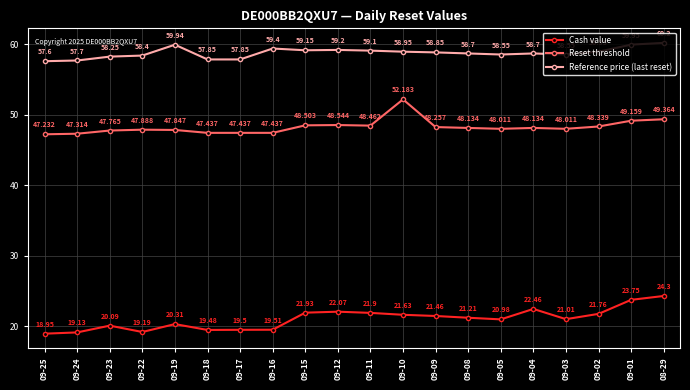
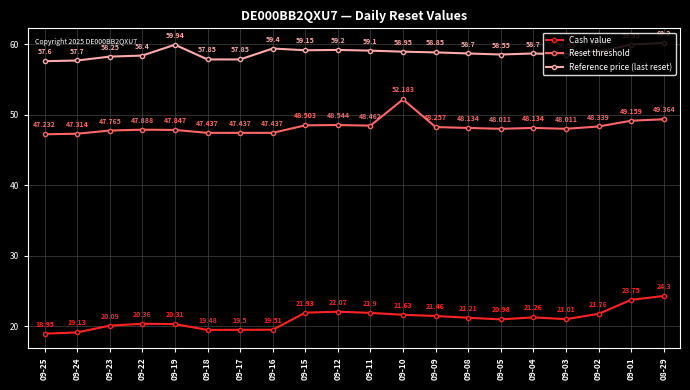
Cash value, 09-22: 19.19 -> 20.36
Cash value, 09-04: 22.46 -> 21.26
